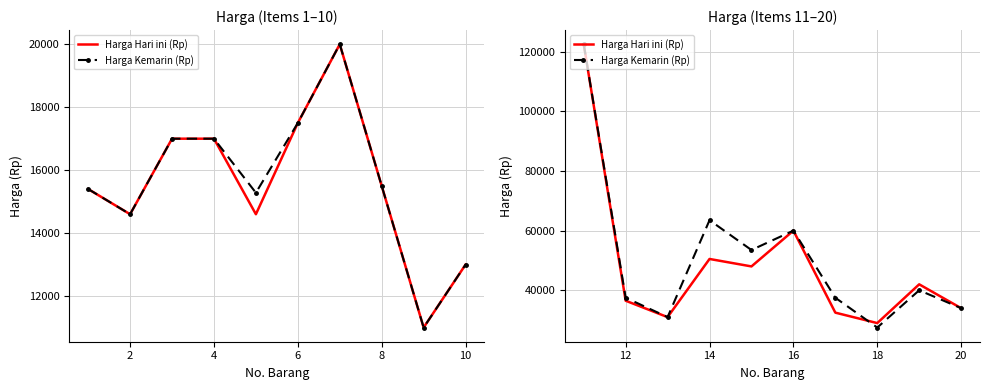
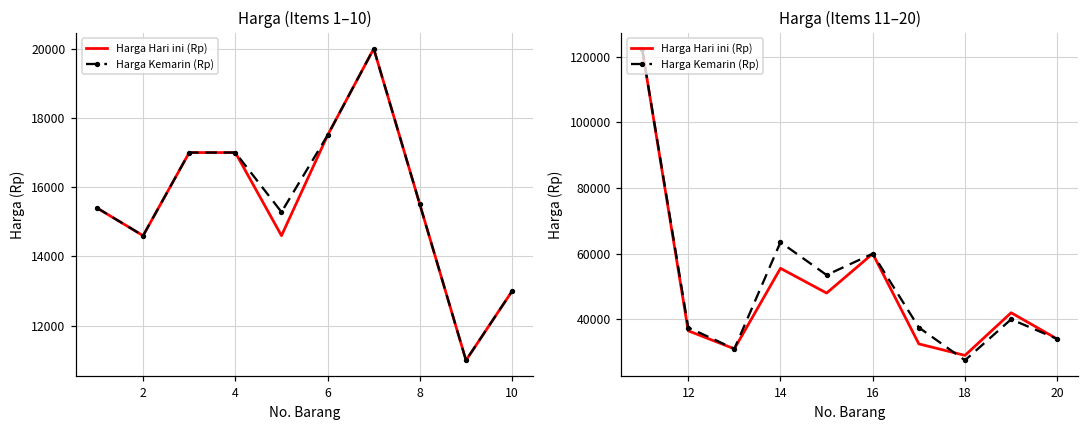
Harga (Items 11–20), Harga Hari ini (Rp), 14: 51000 -> 56000
